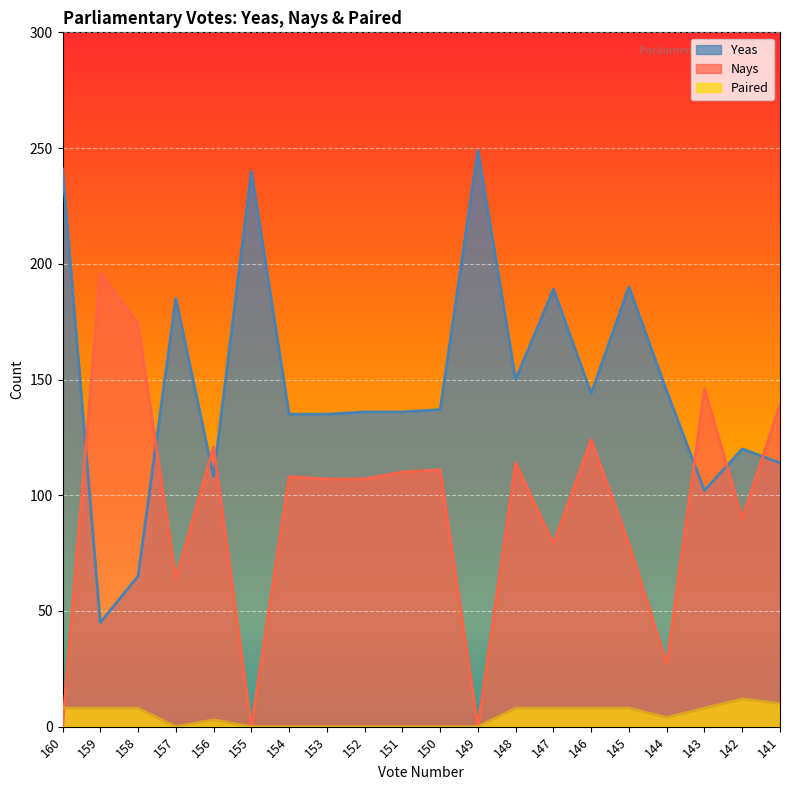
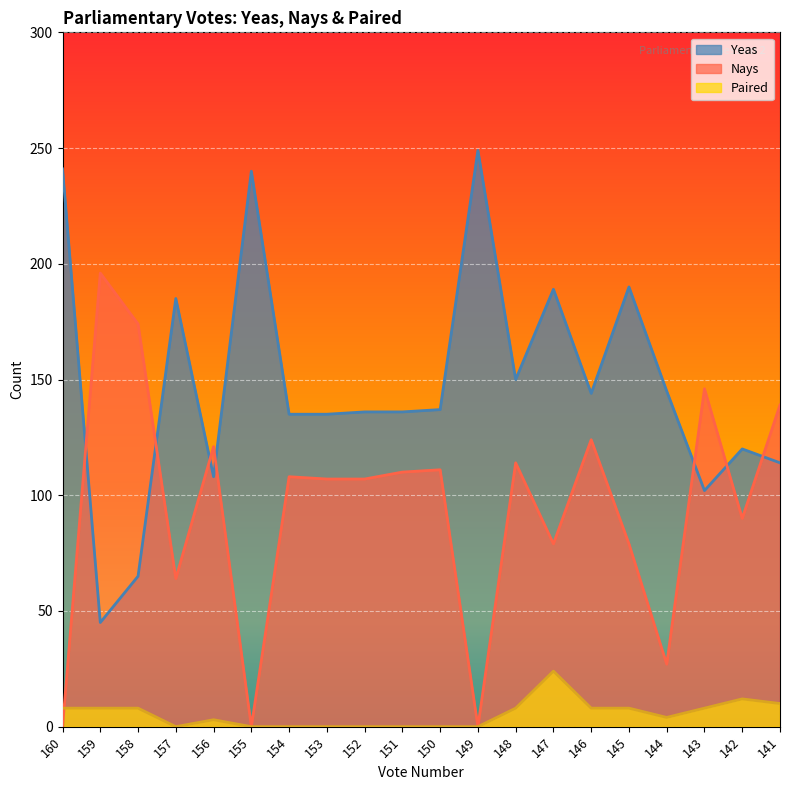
Paired, 147: 8 -> 24
